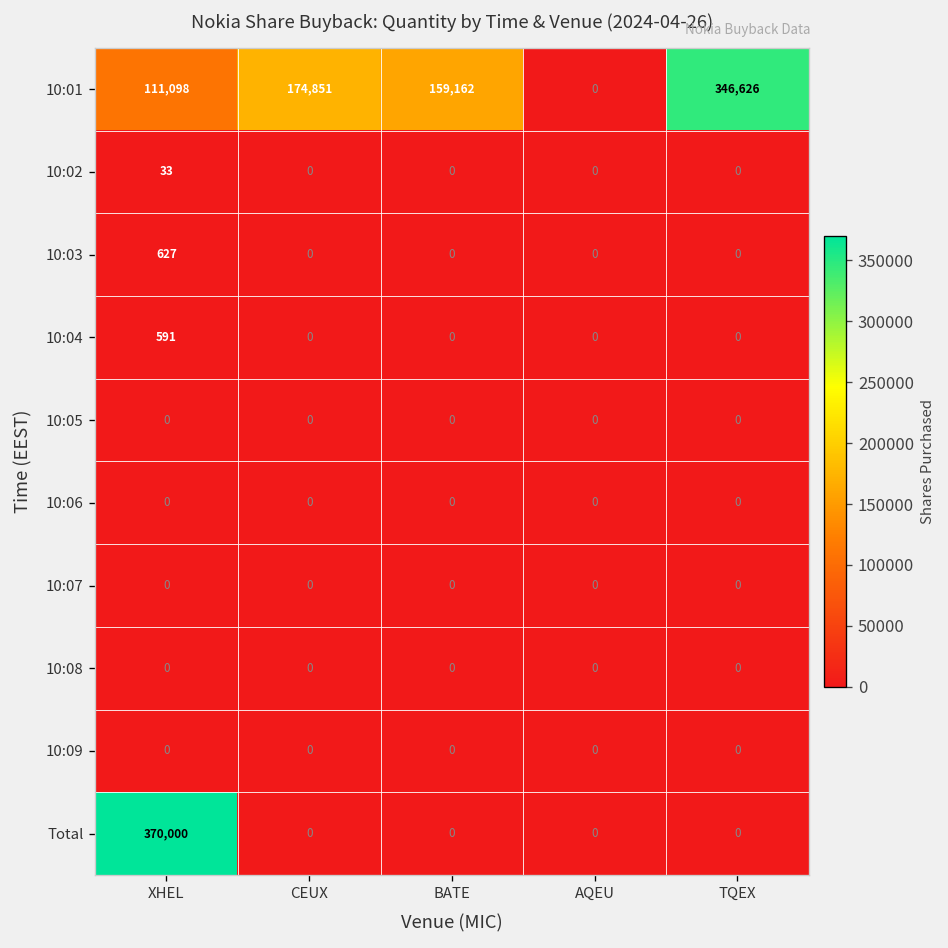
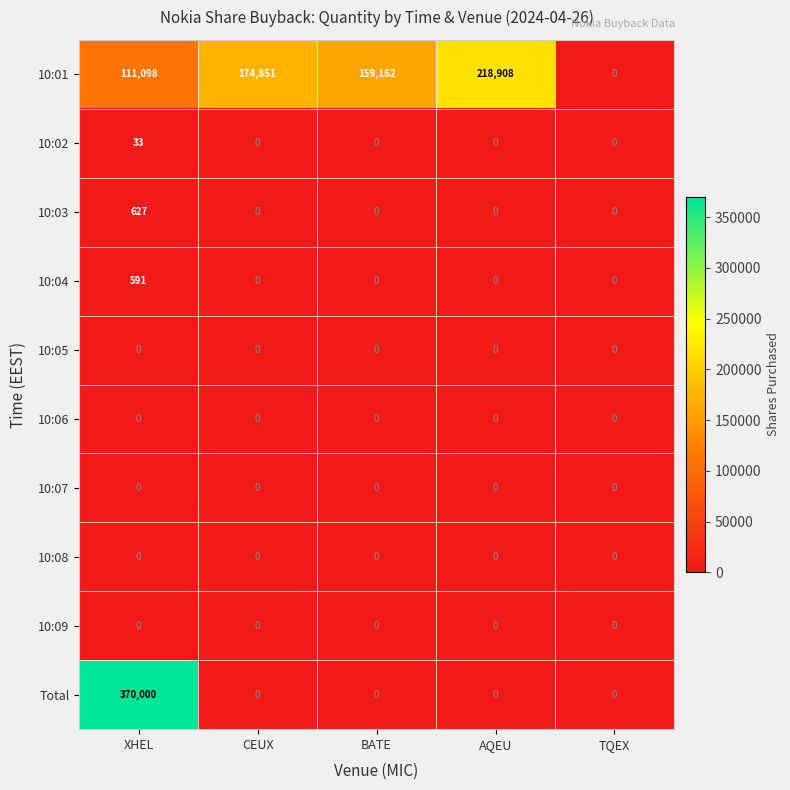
10:01, AQEU: 0 -> 218,908
10:01, TQEX: 346,626 -> 0
